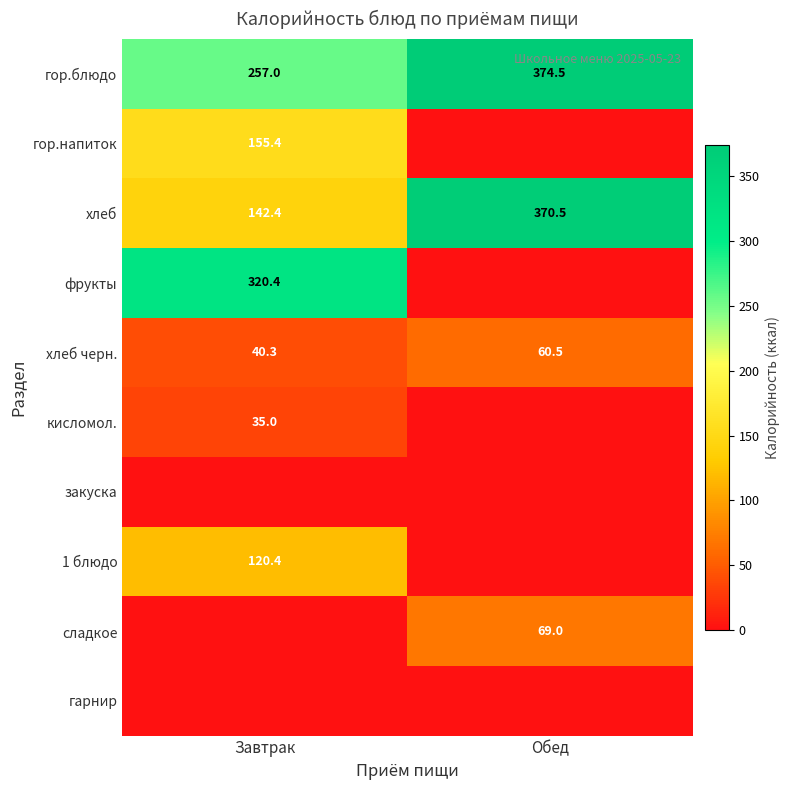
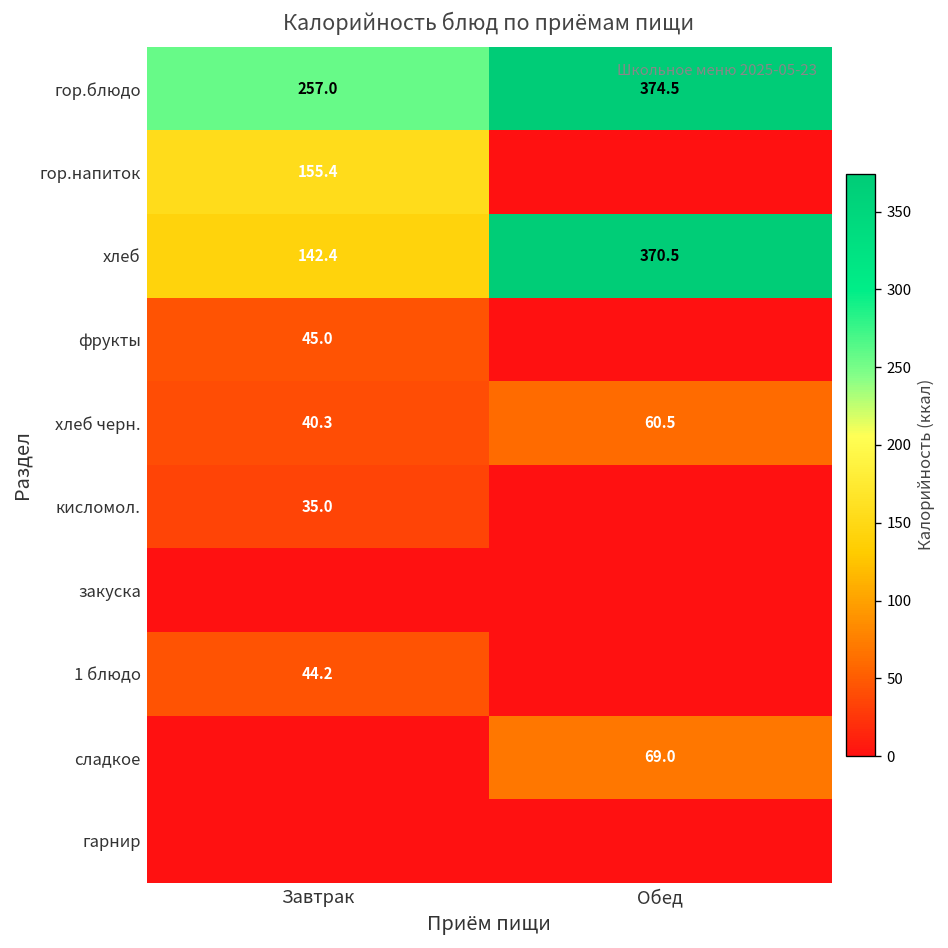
фрукты, Завтрак: 320.4 -> 45.0
1 блюдо, Завтрак: 120.4 -> 44.2
